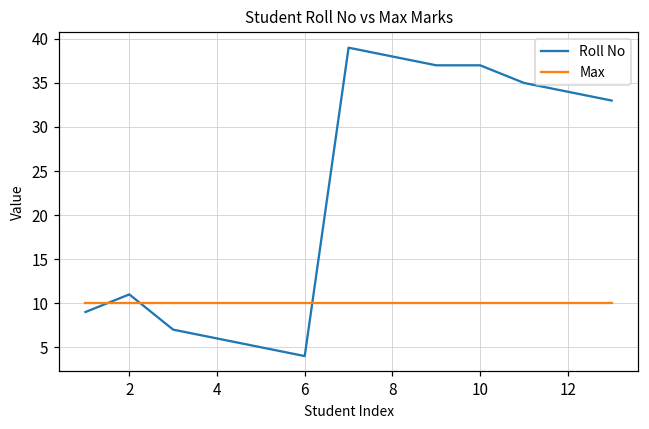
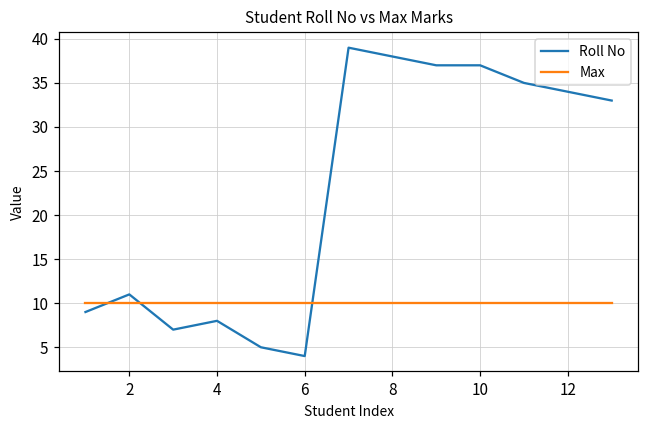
Roll No, 4: 6 -> 8
